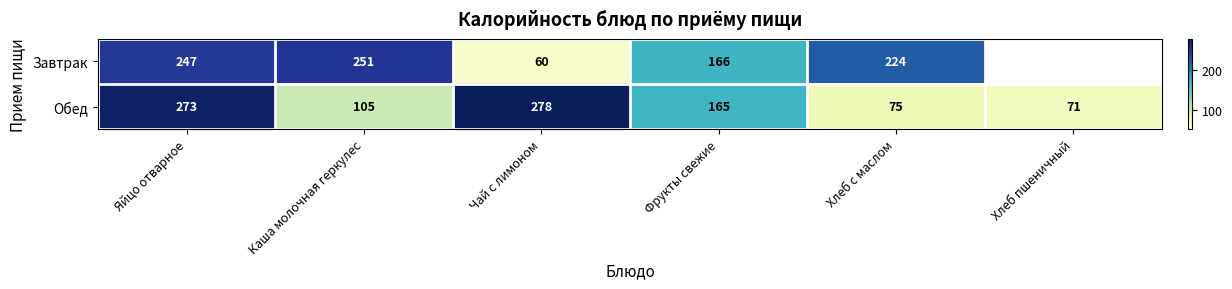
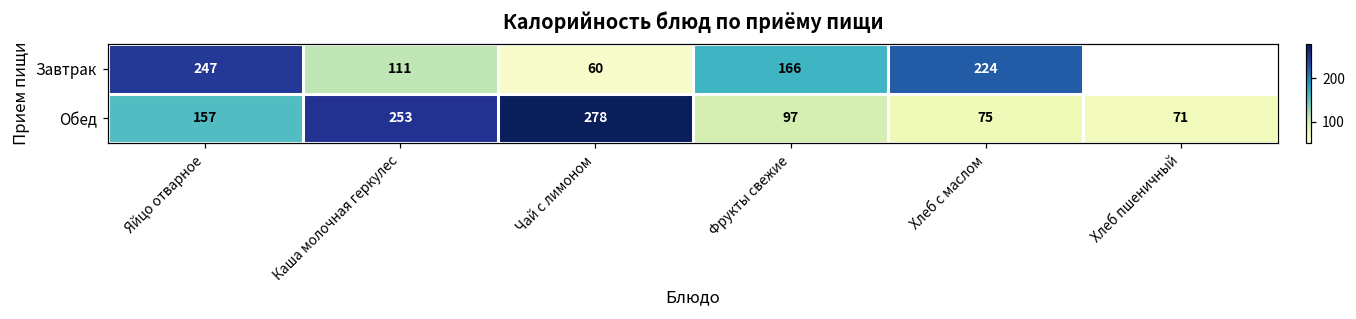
Завтрак, Каша молочная геркулес: 251 -> 111
Обед, Яйцо отварное: 273 -> 157
Обед, Каша молочная геркулес: 105 -> 253
Обед, Фрукты свежие: 165 -> 97
